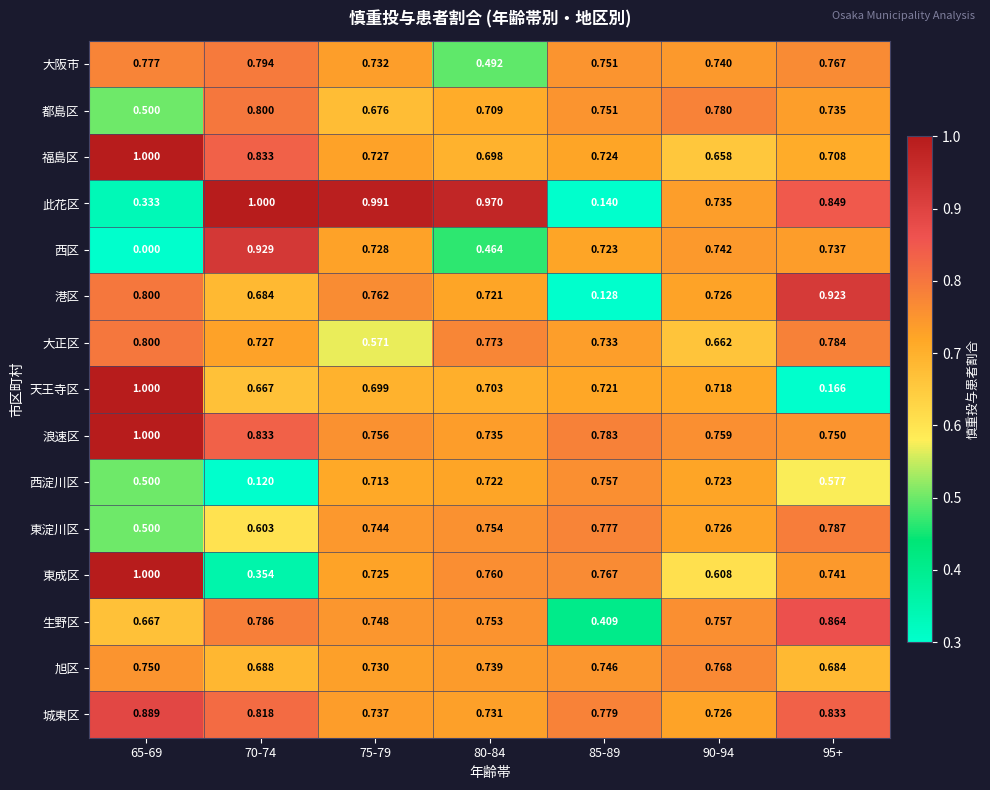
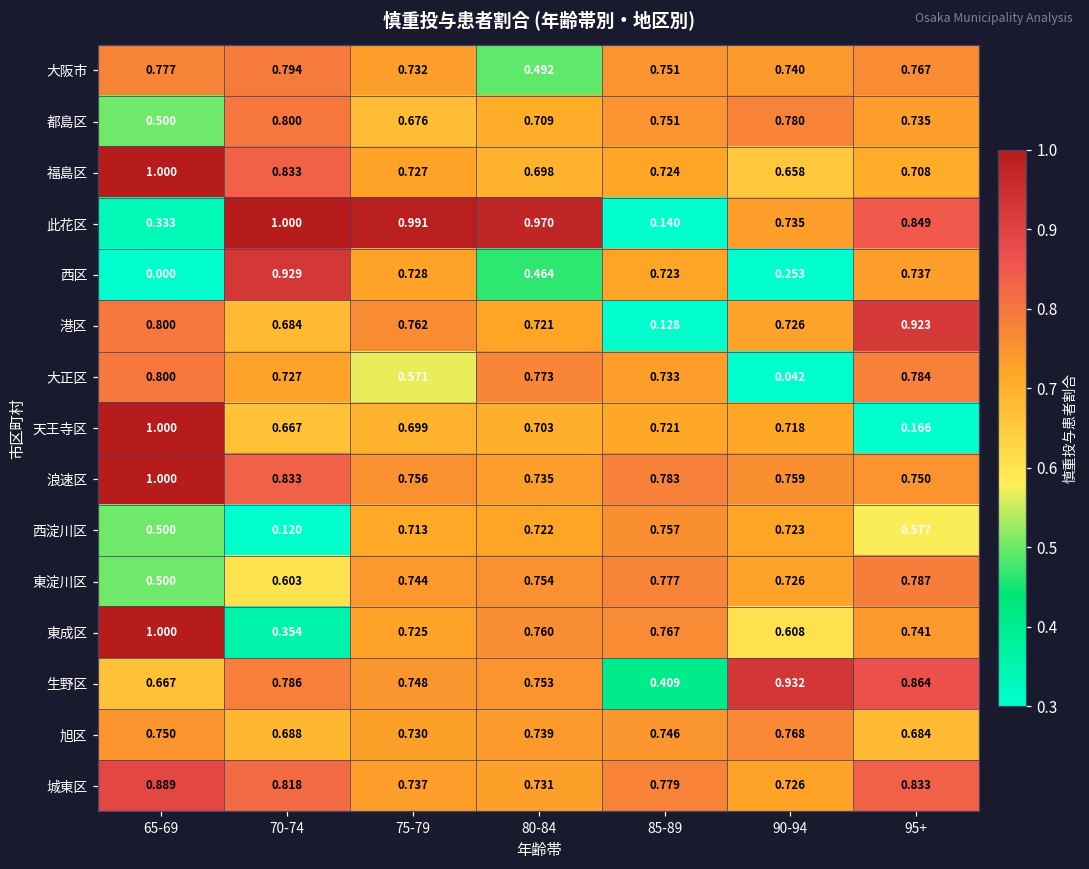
西区, 90-94: 0.742 -> 0.253
大正区, 90-94: 0.662 -> 0.042
生野区, 90-94: 0.757 -> 0.932
